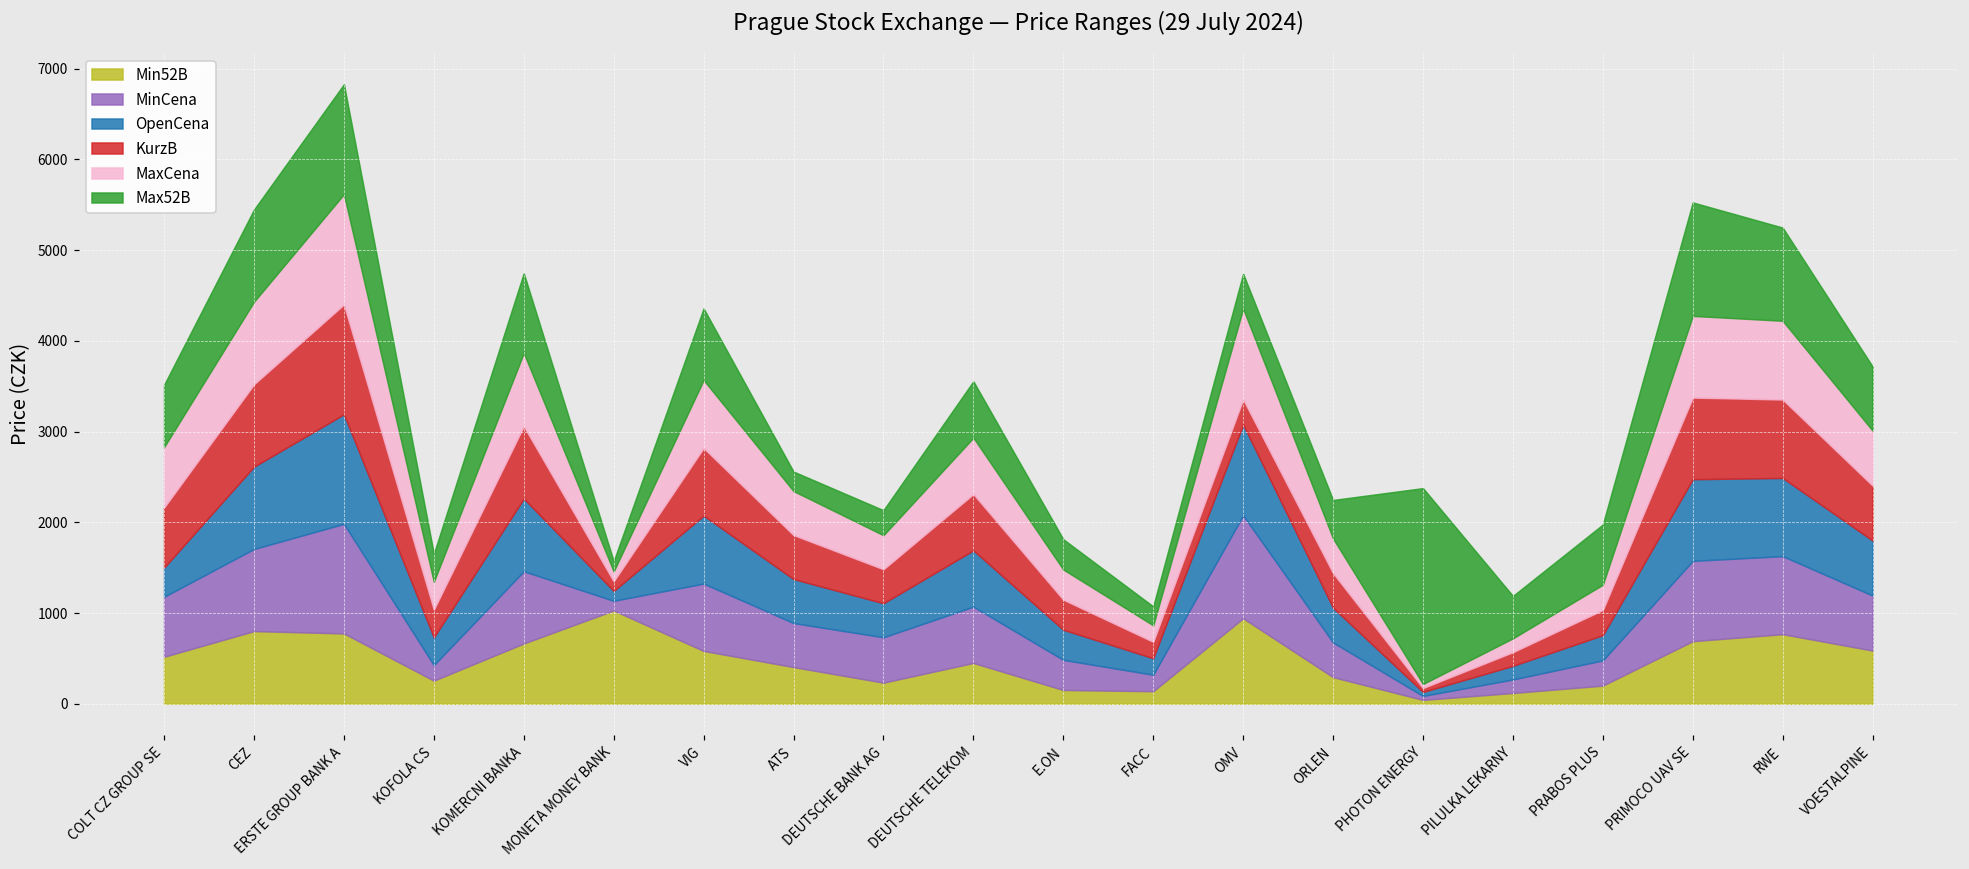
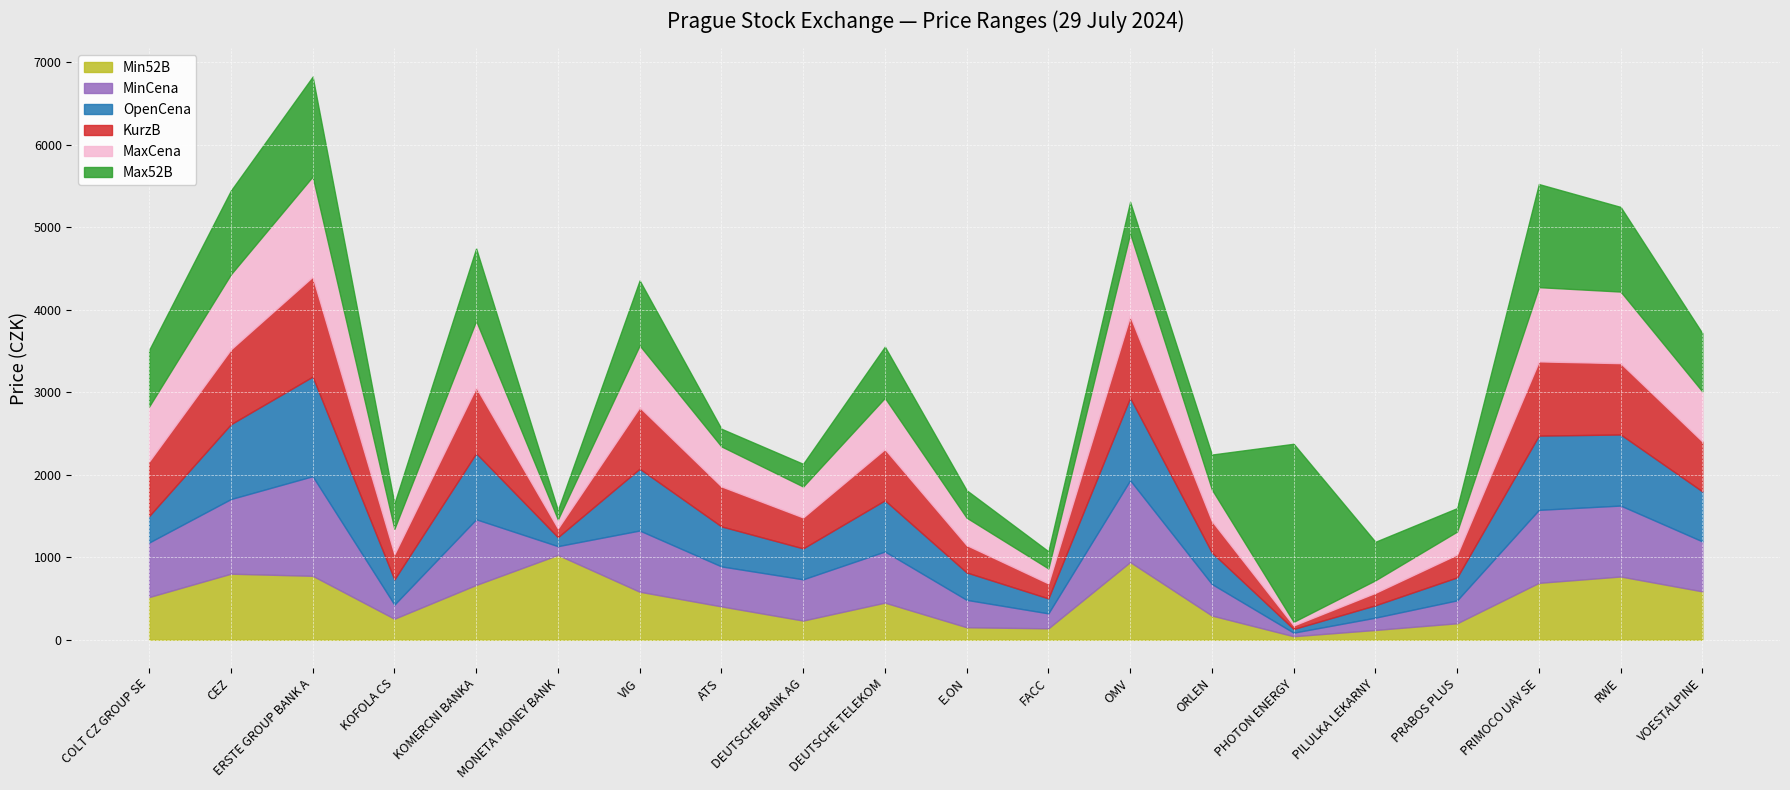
MinCena, OMV: 1100 -> 1000
KurzB, OMV: 300 -> 1000
Max52B, PRABOS PLUS: 700 -> 300
